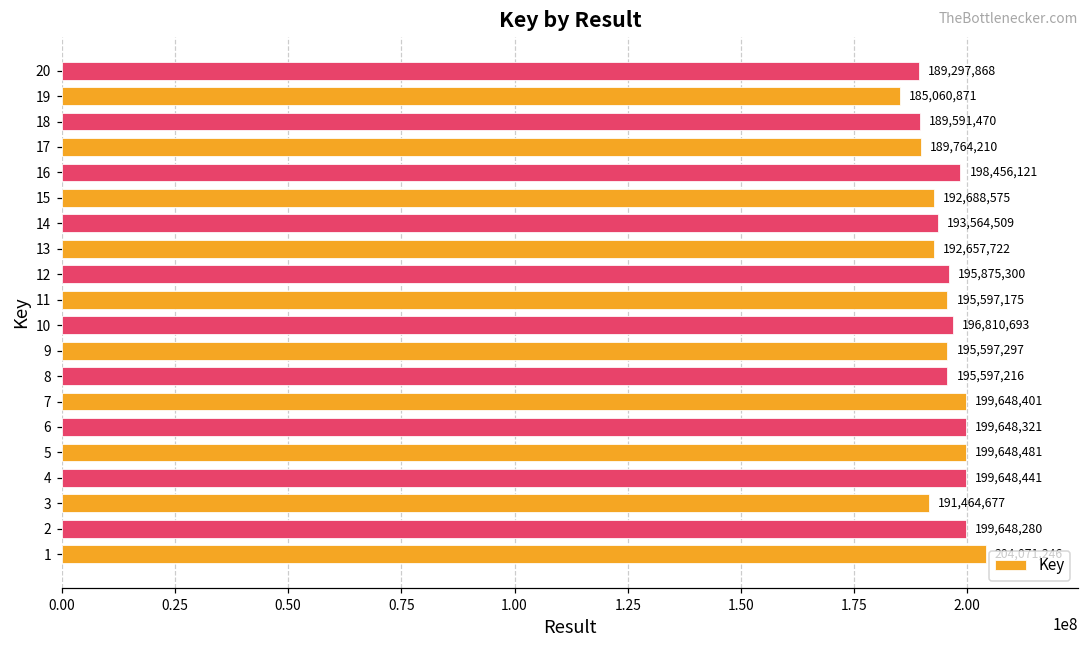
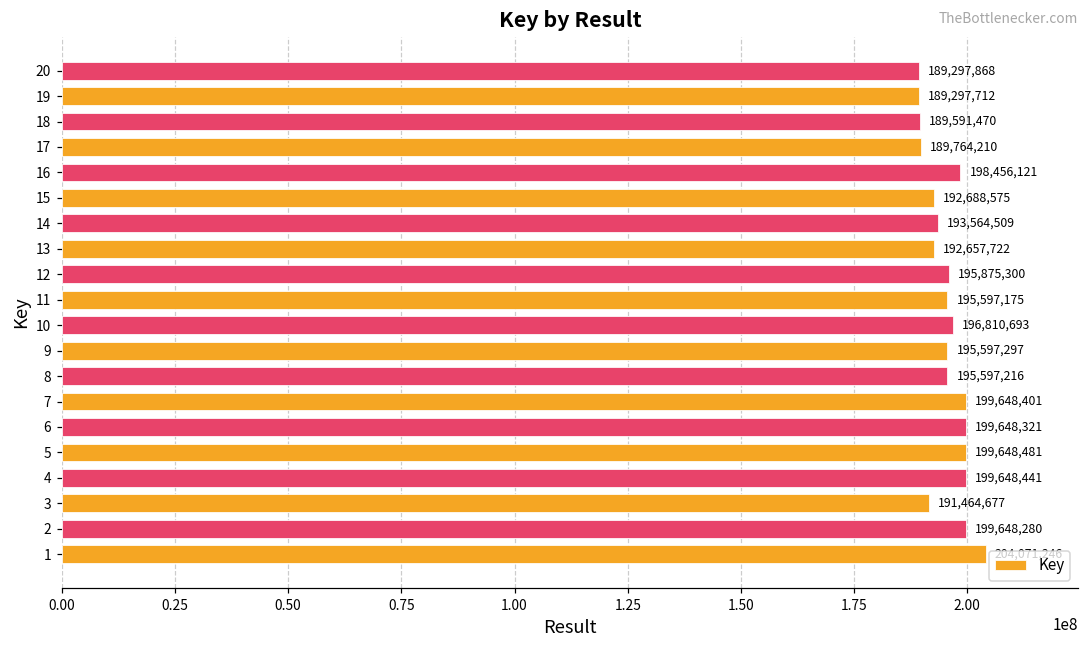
19: 185,060,871 -> 189,297,712
